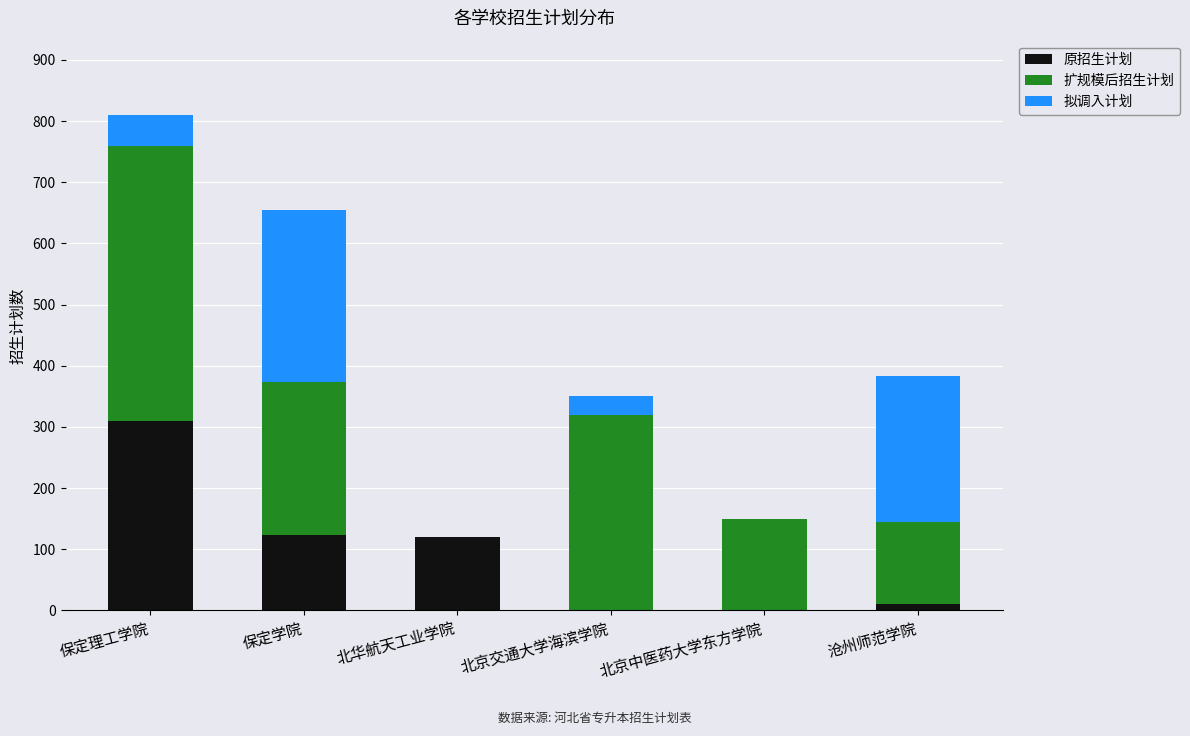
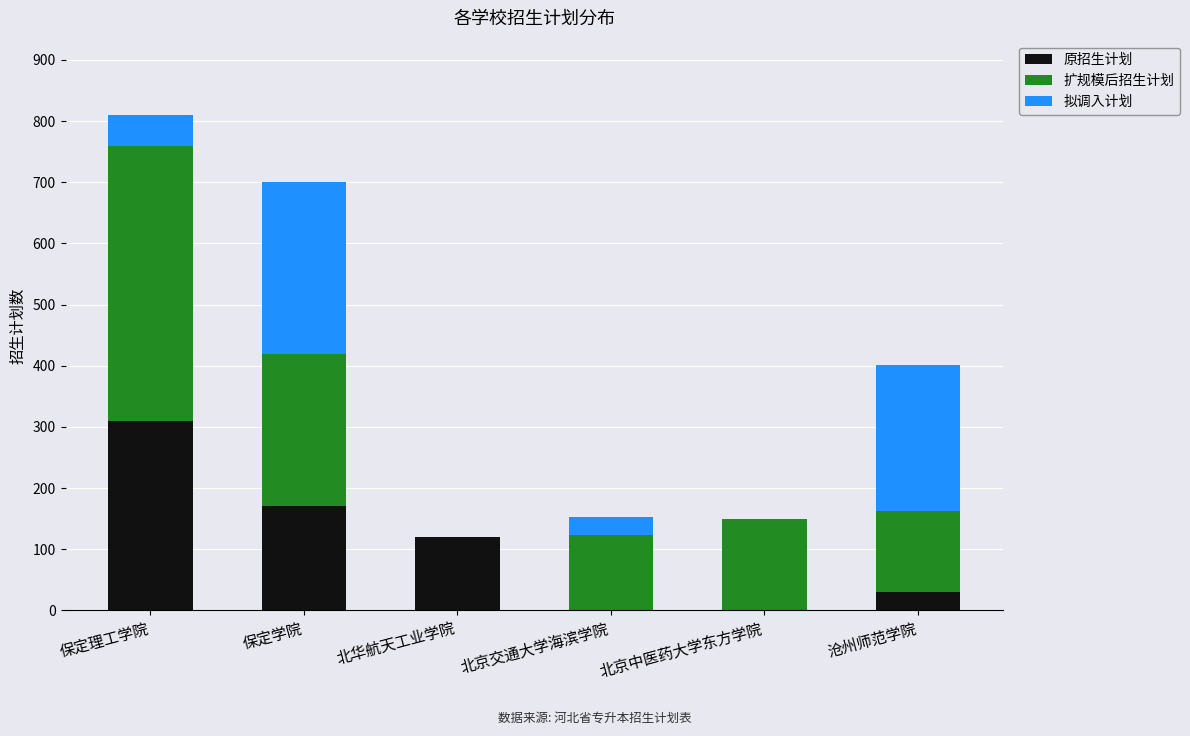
原招生计划, 保定学院: 120 -> 170
扩规模后招生计划, 北京交通大学海滨学院: 320 -> 120
原招生计划, 沧州师范学院: 10 -> 30
